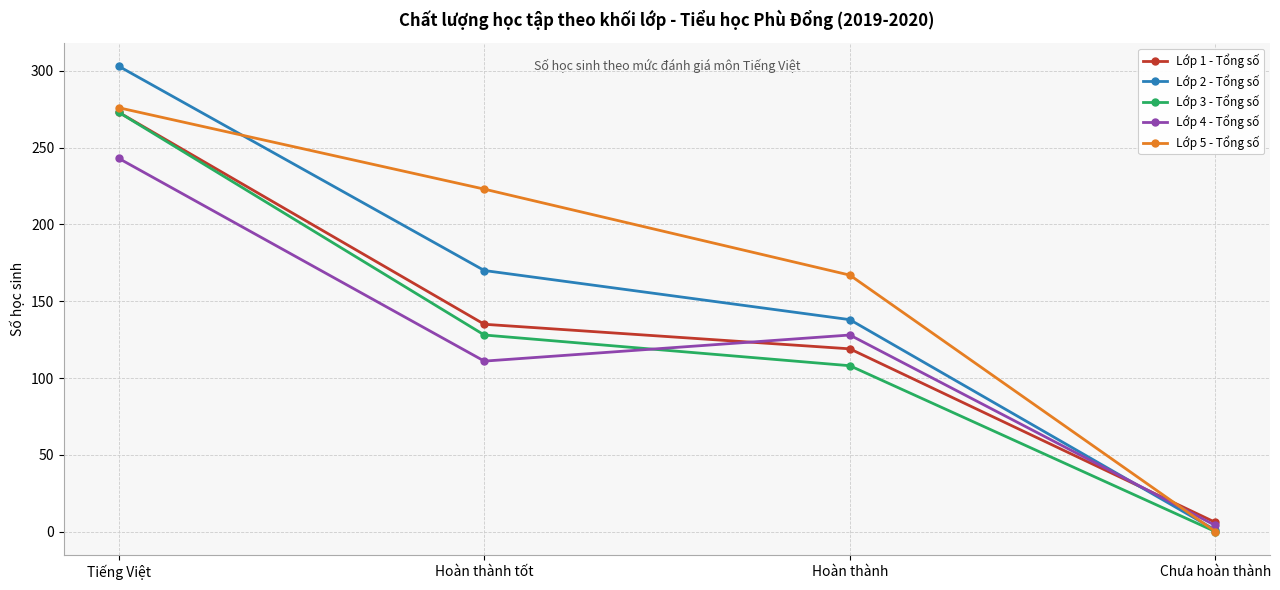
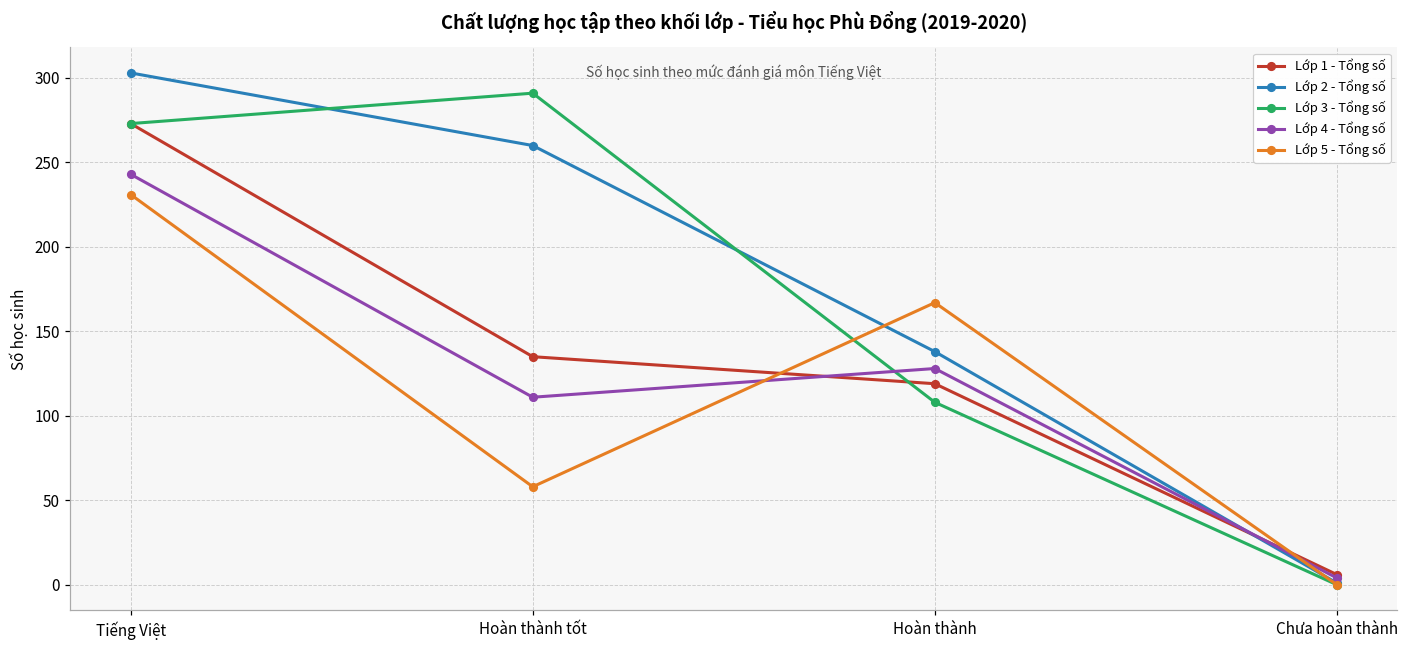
Lớp 5 - Tổng số, Tiếng Việt: 276 -> 231
Lớp 2 - Tổng số, Hoàn thành tốt: 170 -> 260
Lớp 3 - Tổng số, Hoàn thành tốt: 128 -> 291
Lớp 5 - Tổng số, Hoàn thành tốt: 223 -> 58
